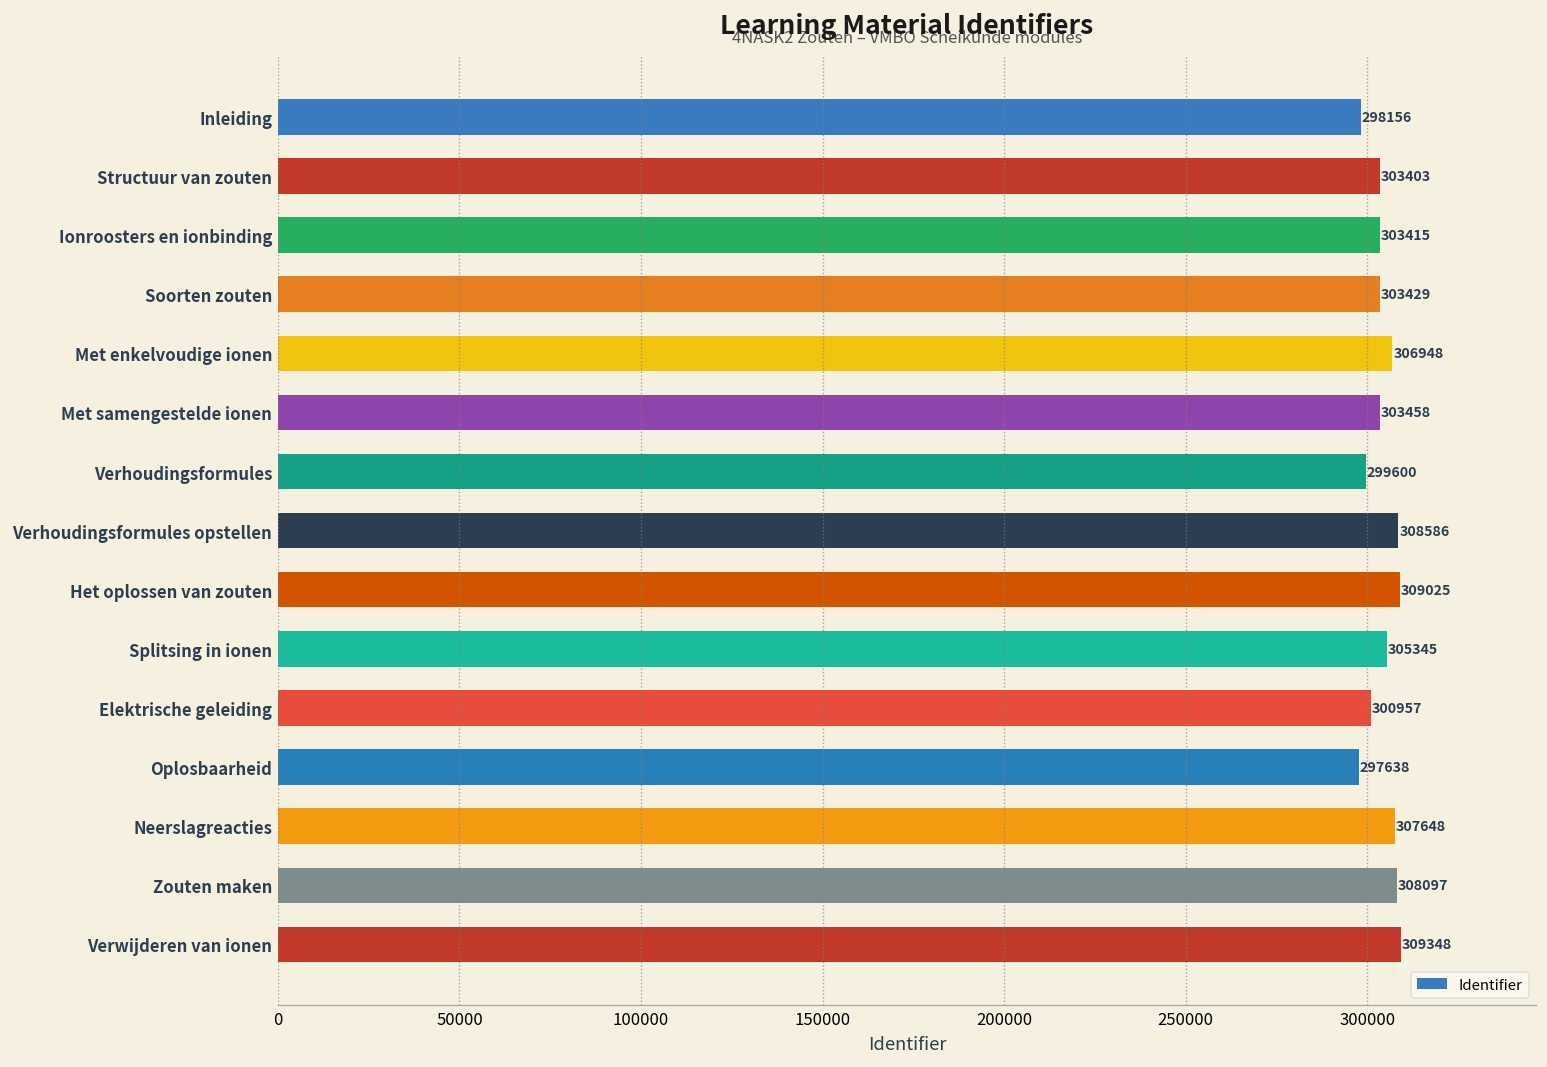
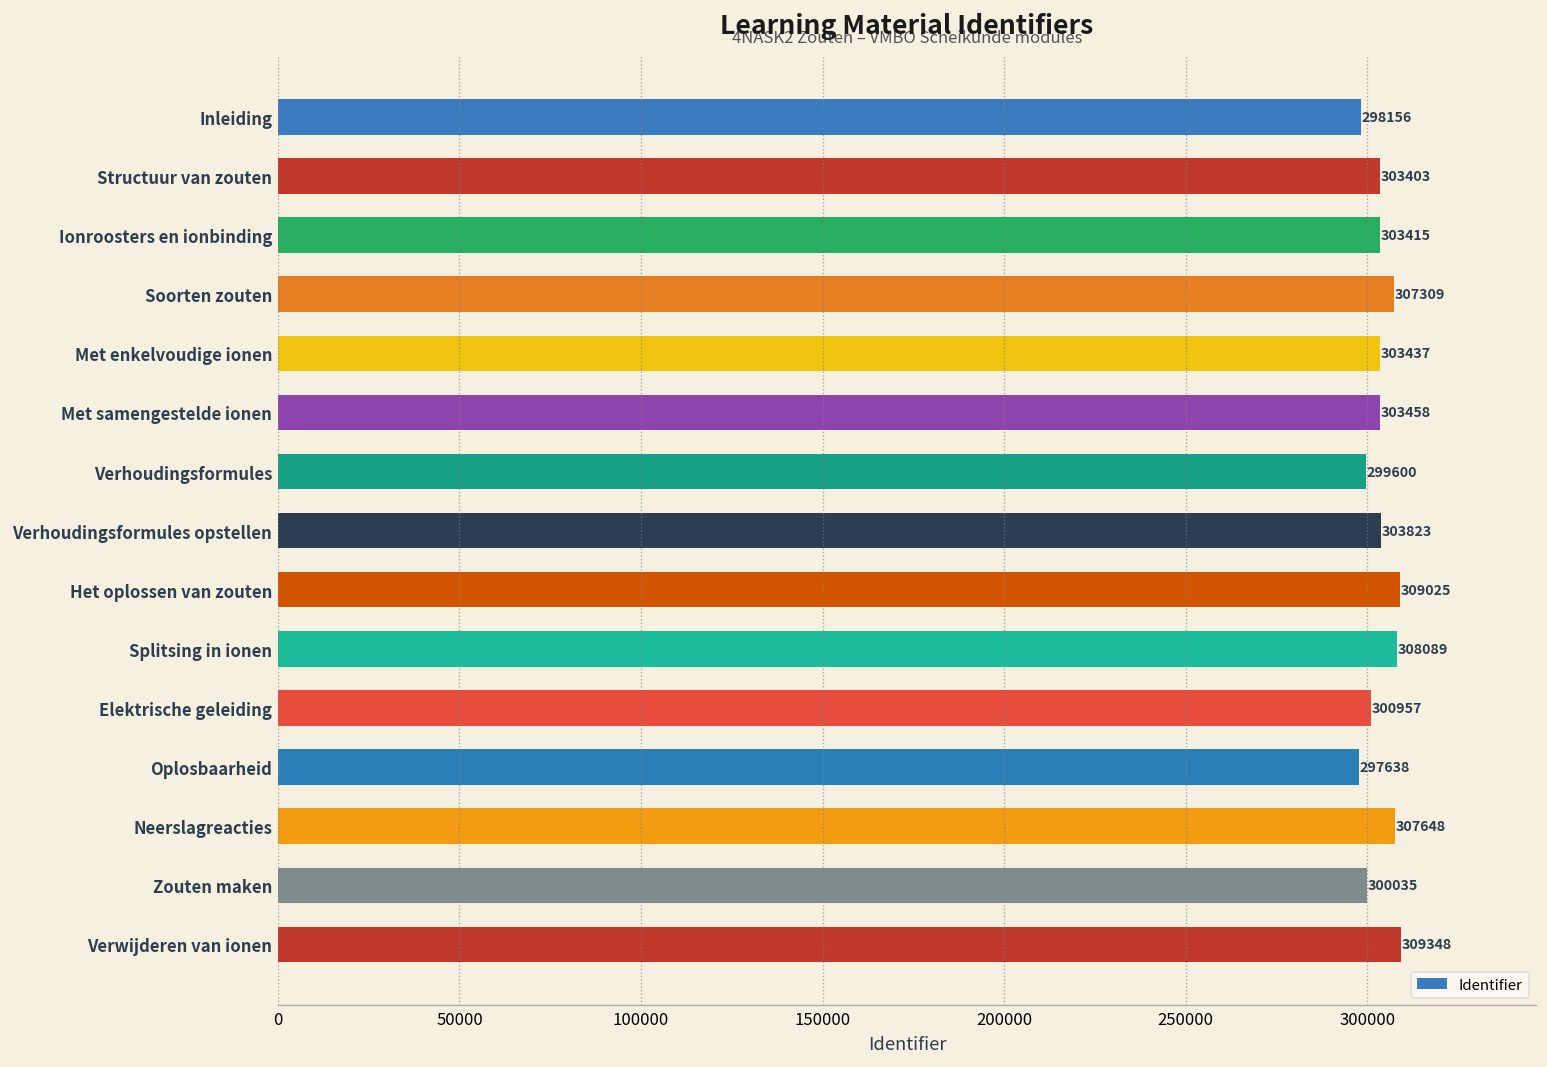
Soorten zouten: 303429 -> 307309
Met enkelvoudige ionen: 306948 -> 303437
Verhoudingsformules opstellen: 308586 -> 303823
Splitsing in ionen: 305345 -> 308089
Zouten maken: 308097 -> 300035
